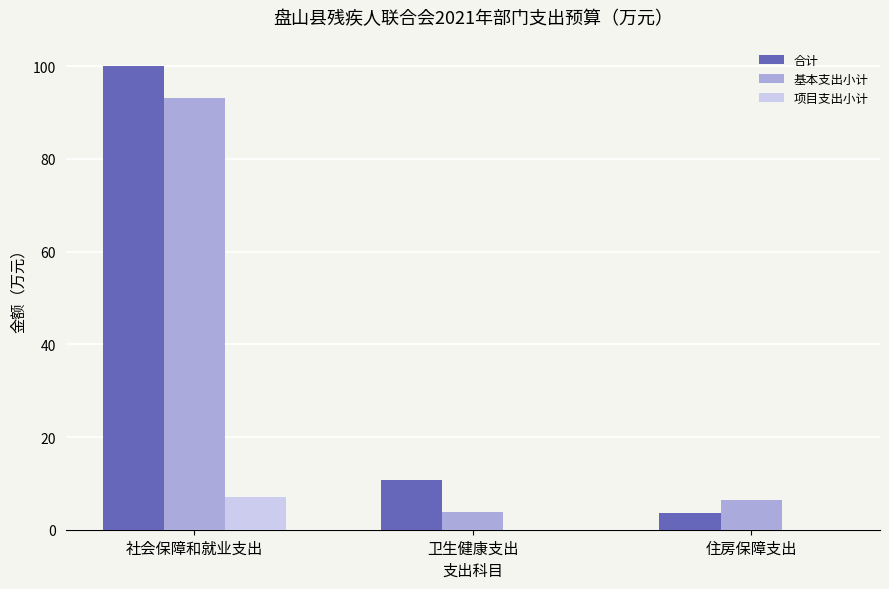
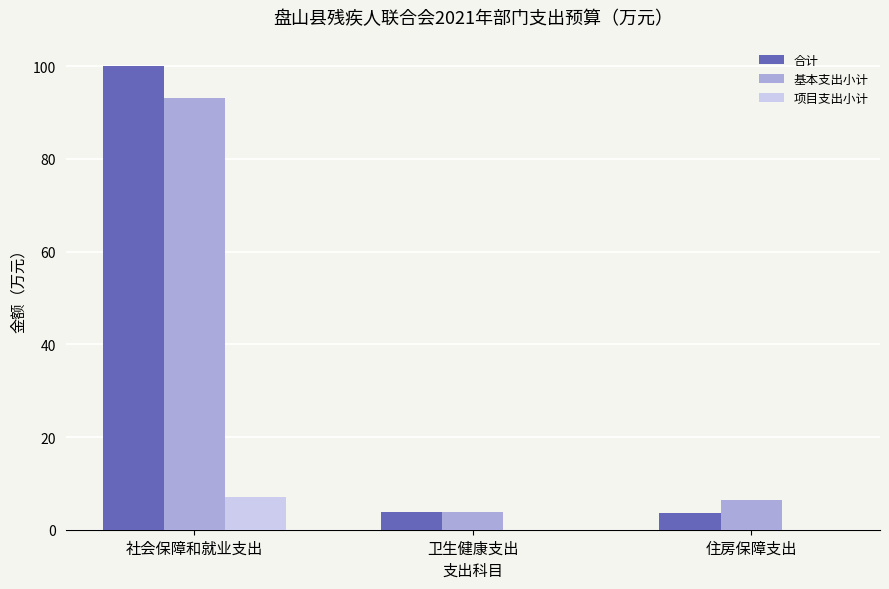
合计, 卫生健康支出: 11 -> 4
